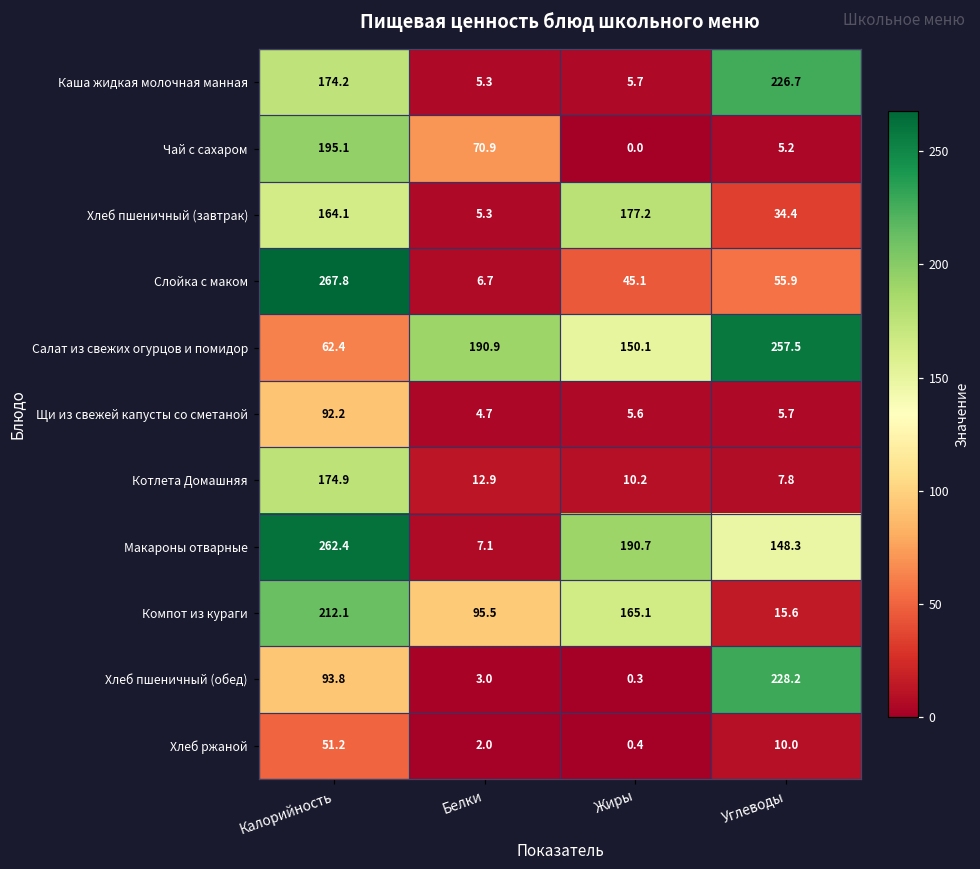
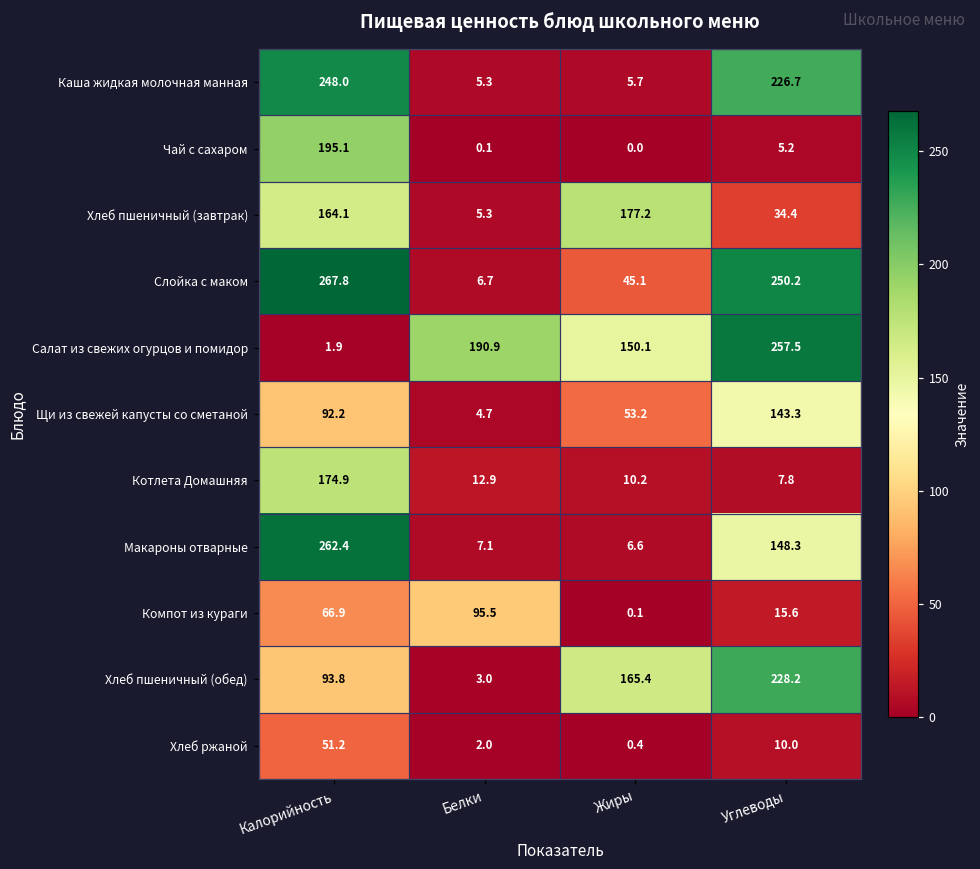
Каша жидкая молочная манная, Калорийность: 174.2 -> 248.0
Чай с сахаром, Белки: 70.9 -> 0.1
Слойка с маком, Углеводы: 55.9 -> 250.2
Салат из свежих огурцов и помидор, Калорийность: 62.4 -> 1.9
Щи из свежей капусты со сметаной, Жиры: 5.6 -> 53.2
Щи из свежей капусты со сметаной, Углеводы: 5.7 -> 143.3
Макароны отварные, Жиры: 190.7 -> 6.6
Компот из кураги, Калорийность: 212.1 -> 66.9
Компот из кураги, Жиры: 165.1 -> 0.1
Хлеб пшеничный (обед), Жиры: 0.3 -> 165.4
